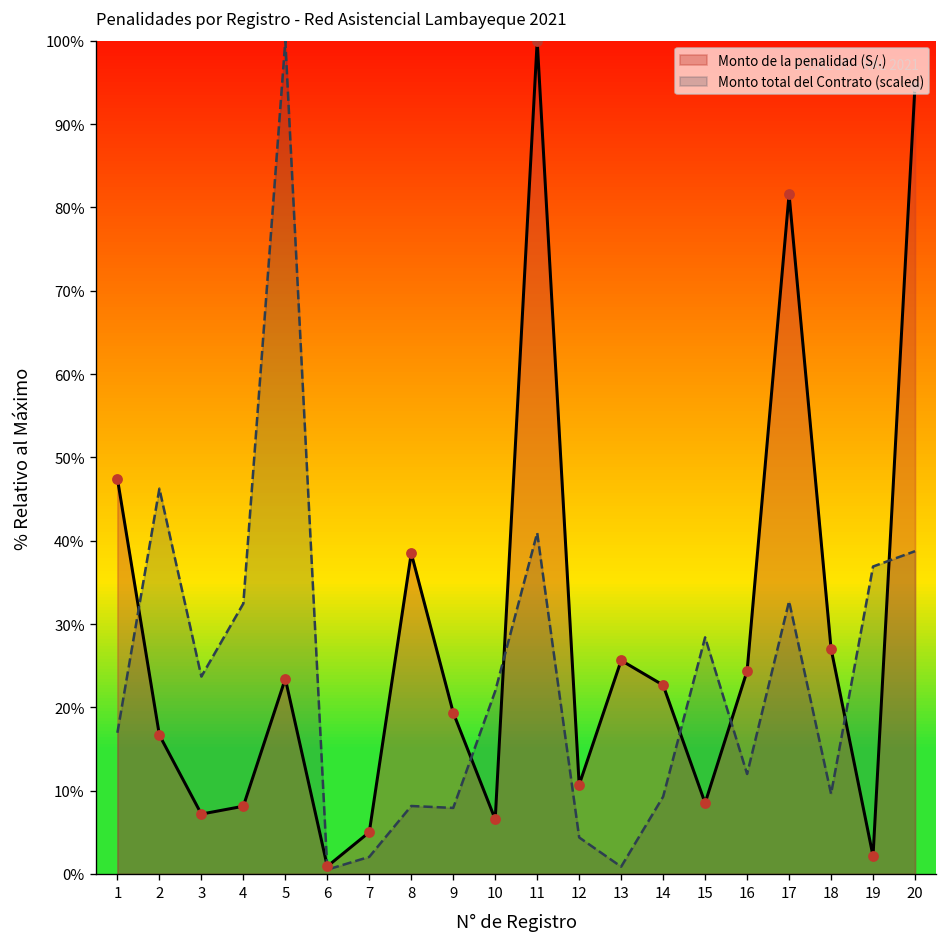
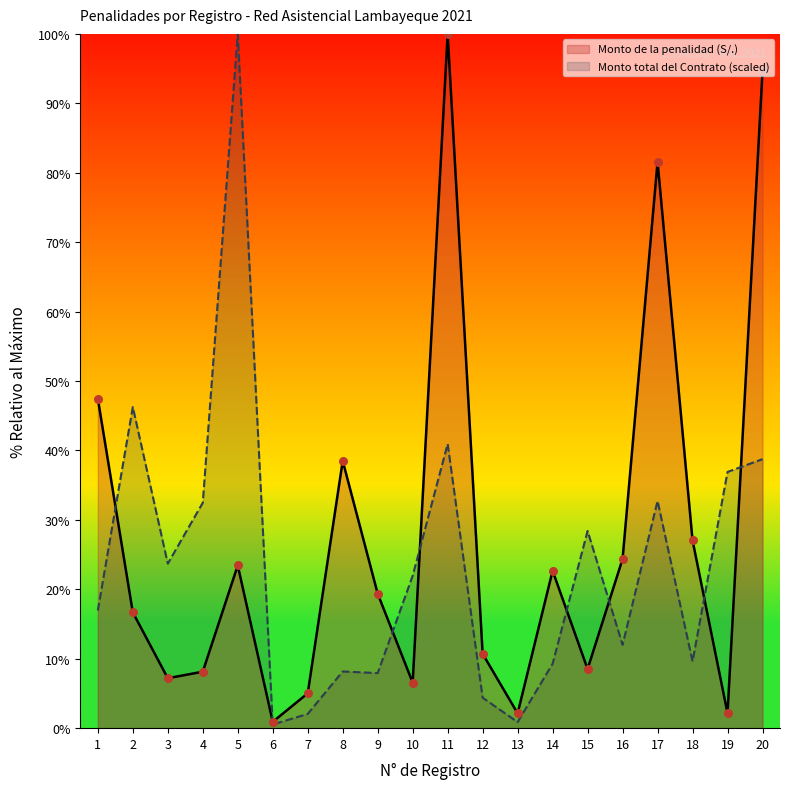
Monto de la penalidad (S/.), 13: 26% -> 2%
